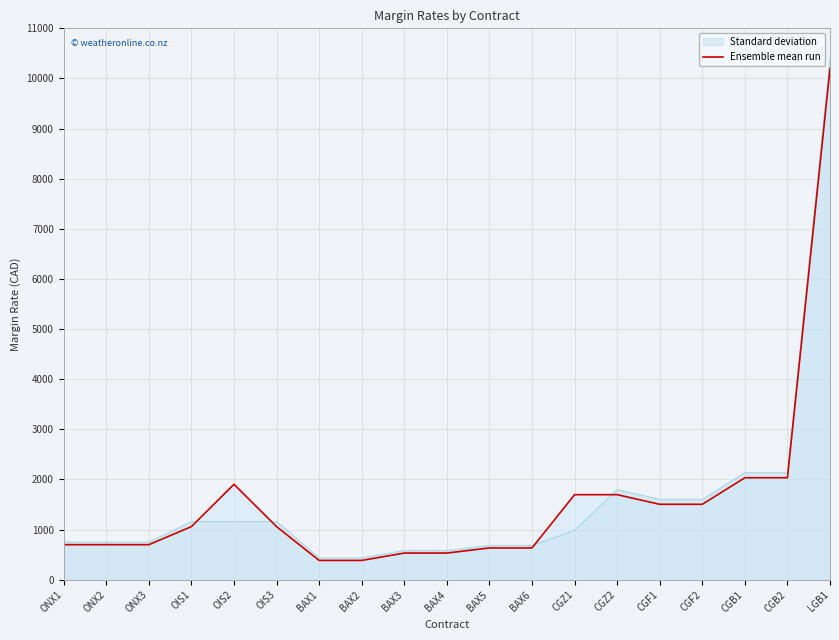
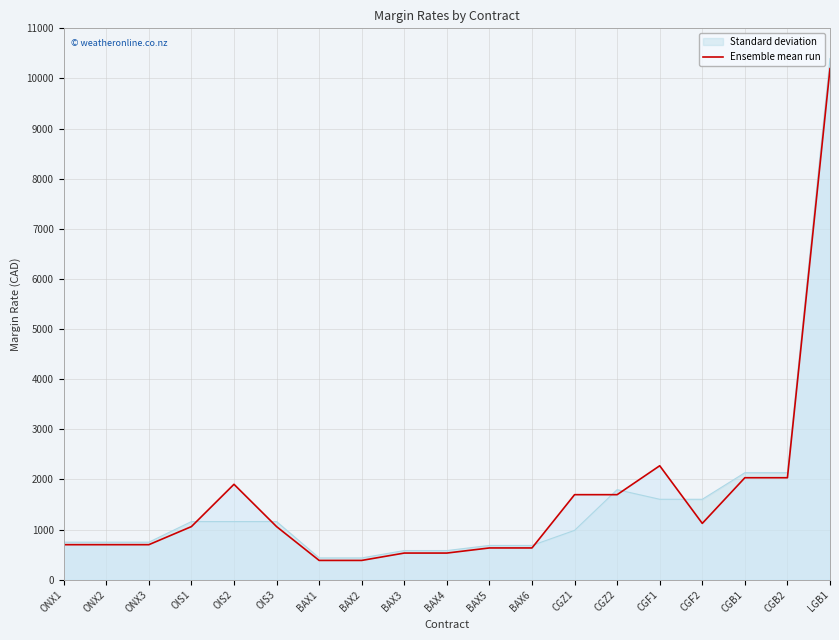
Ensemble mean run, CGF1: 1500 -> 2300
Ensemble mean run, CGF2: 1500 -> 1100
